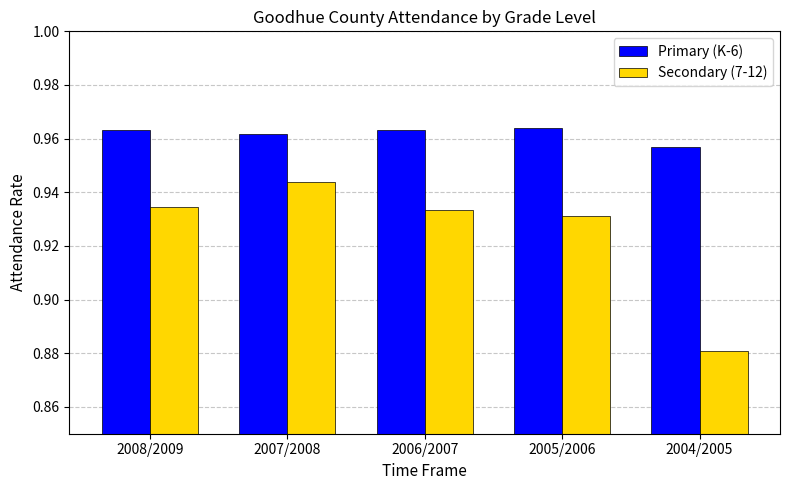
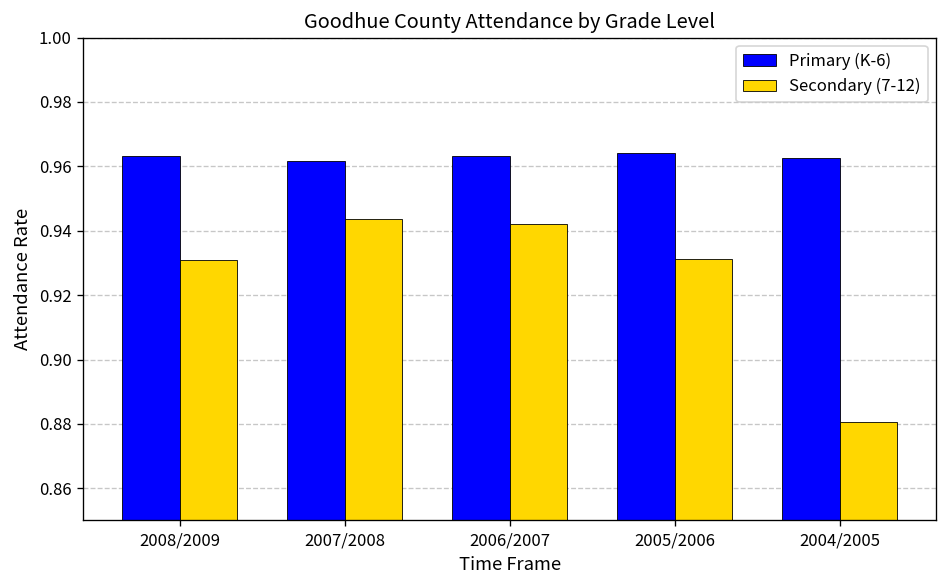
Secondary (7-12), 2008/2009: 0.934 -> 0.931
Secondary (7-12), 2006/2007: 0.933 -> 0.942
Primary (K-6), 2004/2005: 0.957 -> 0.963
